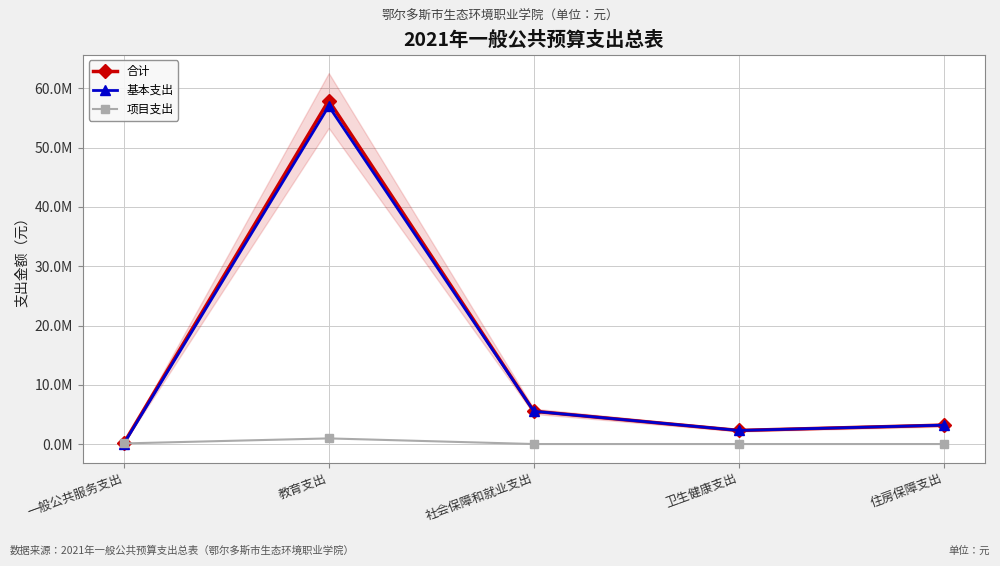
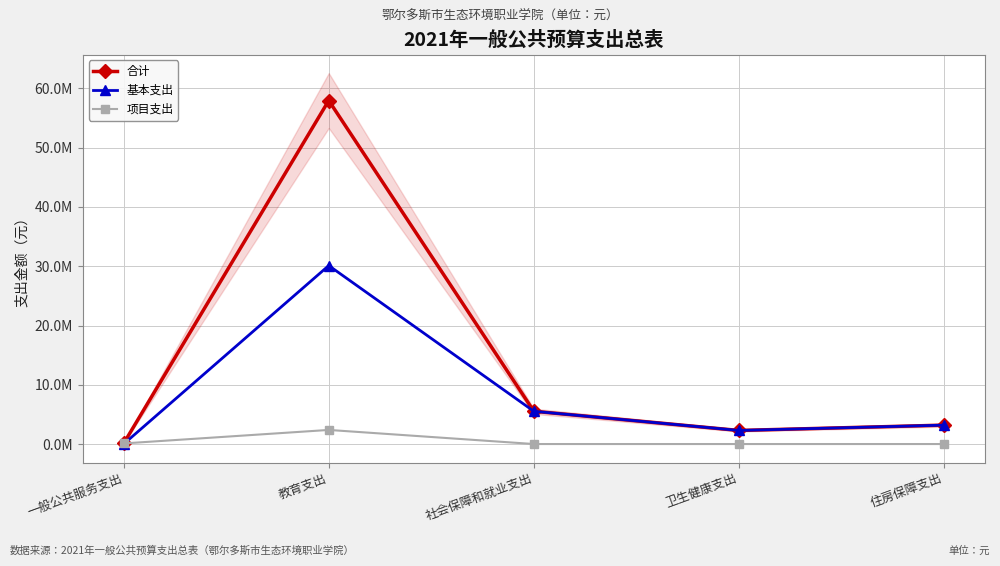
基本支出, 教育支出: 57000000 -> 30000000
项目支出, 教育支出: 1000000 -> 2000000
